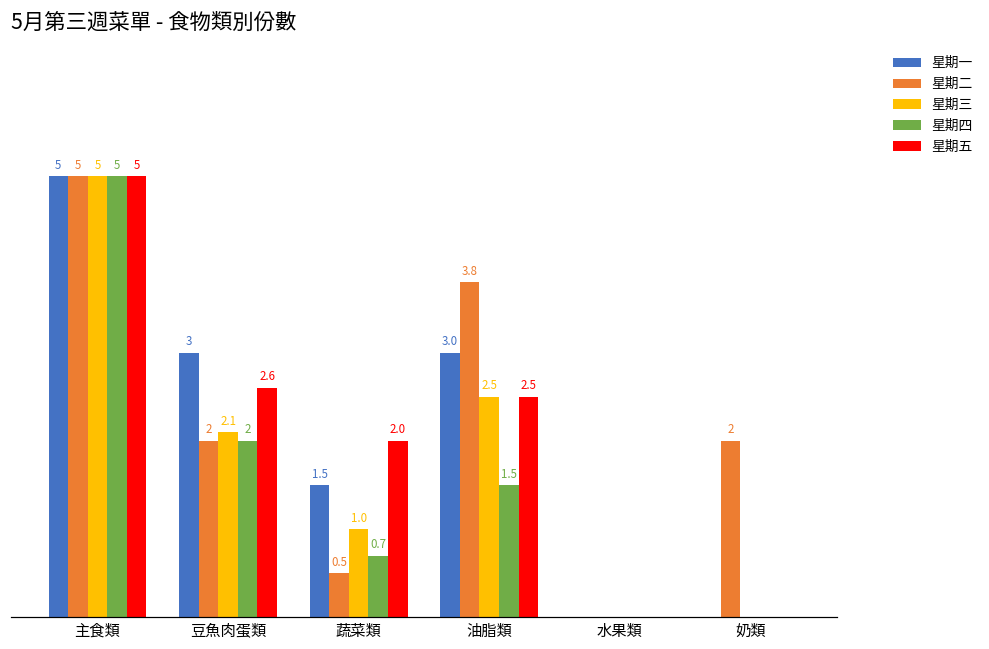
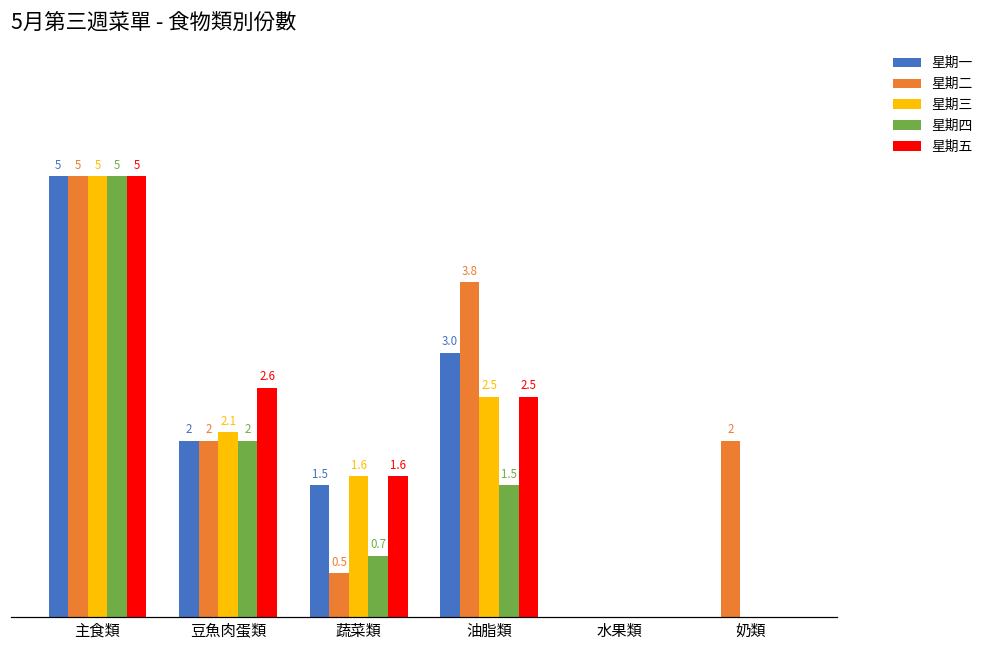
星期一, 豆魚肉蛋類: 3 -> 2
星期三, 蔬菜類: 1.0 -> 1.6
星期五, 蔬菜類: 2.0 -> 1.6
